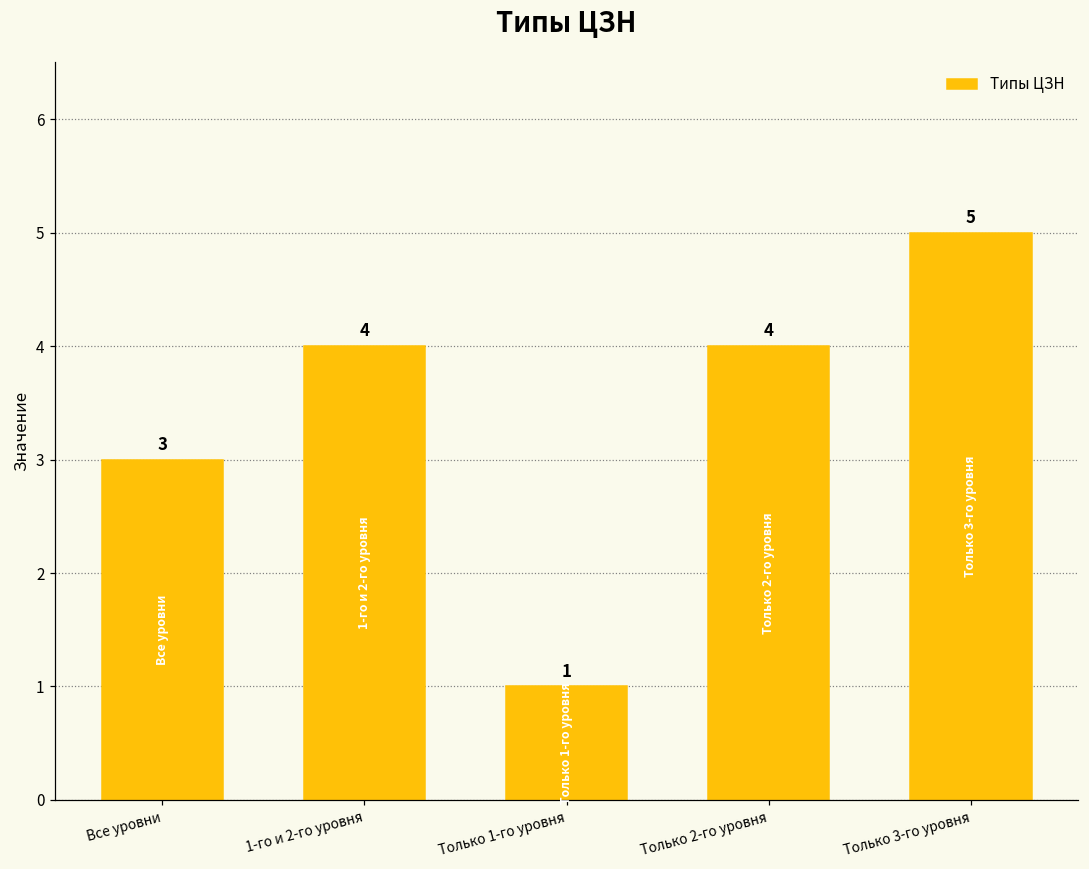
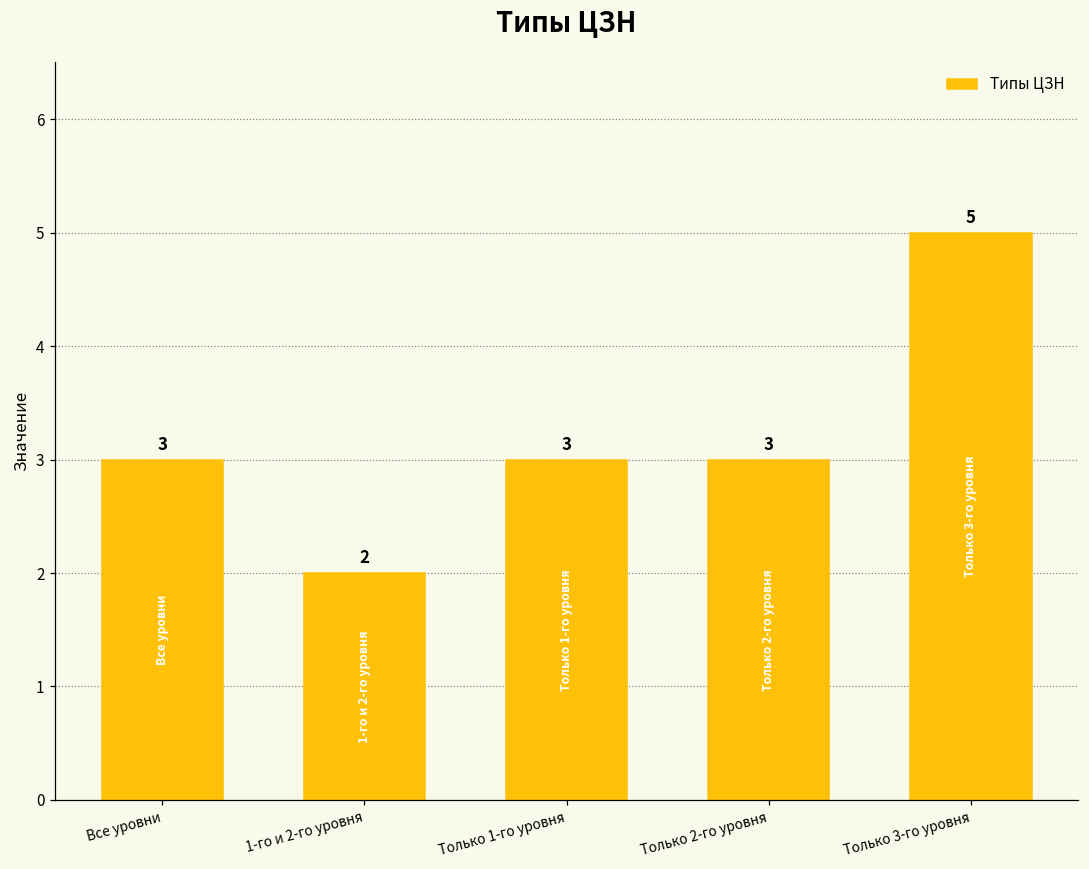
1-го и 2-го уровня: 4 -> 2
Только 1-го уровня: 1 -> 3
Только 2-го уровня: 4 -> 3
